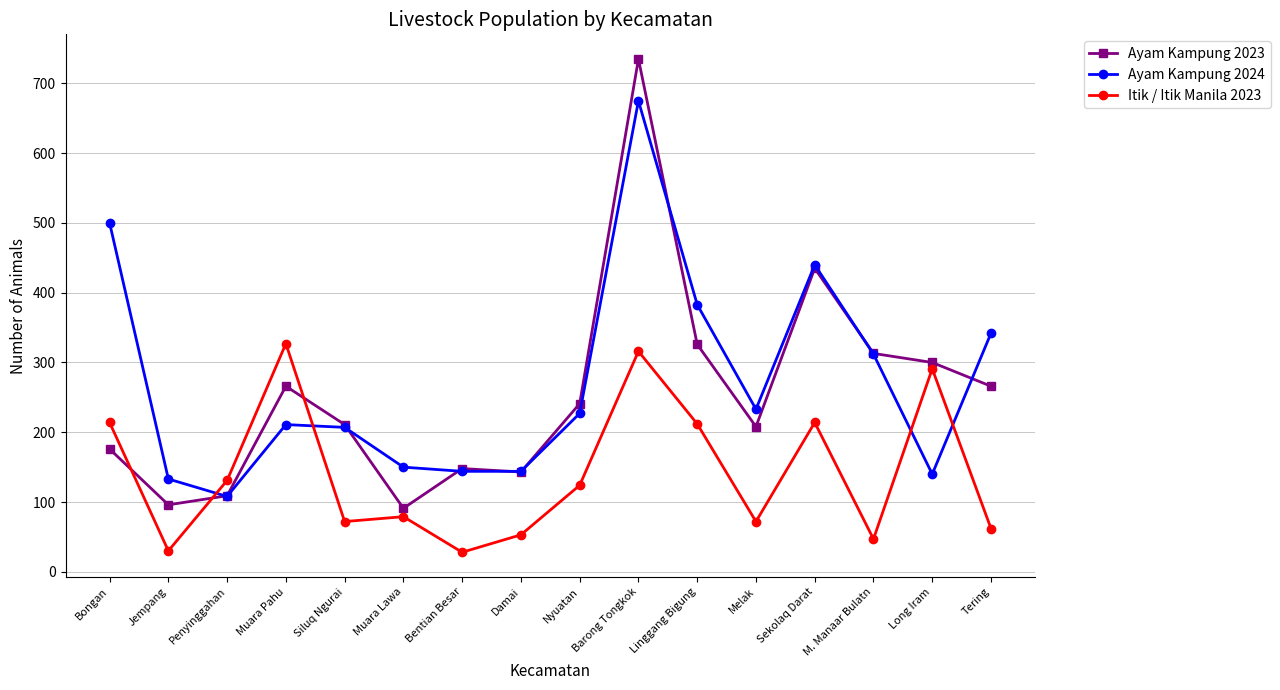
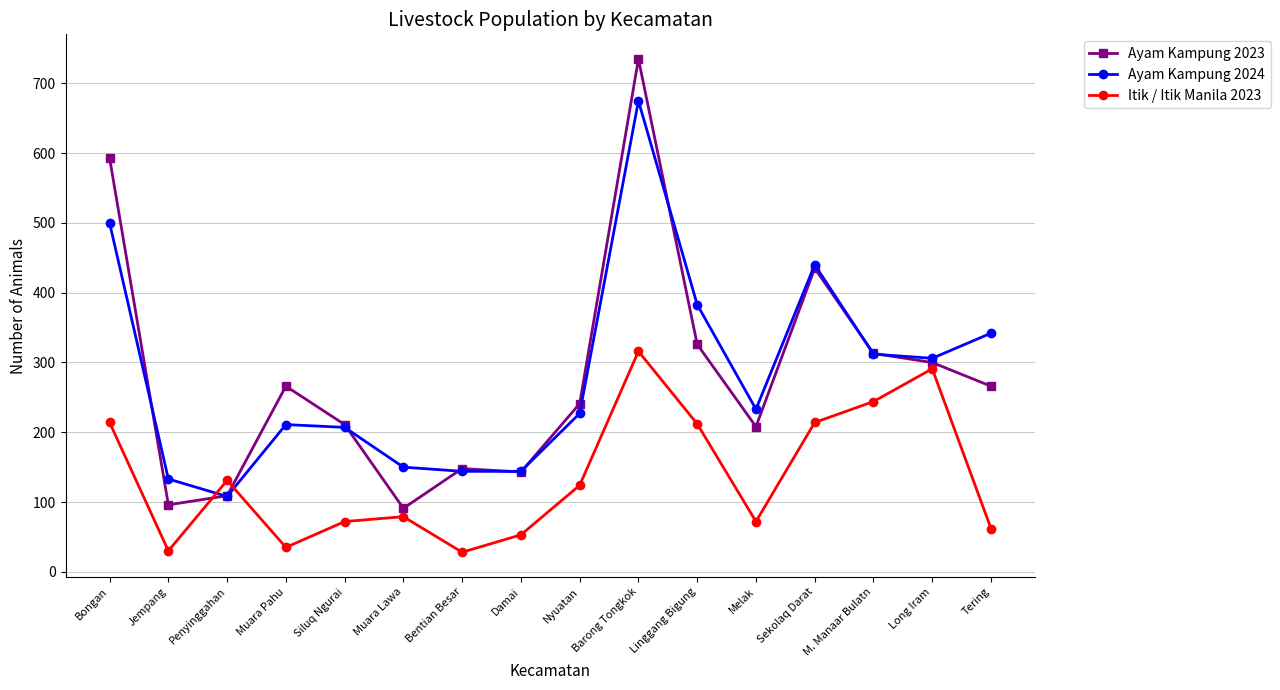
Ayam Kampung 2023, Bongan: 180 -> 590
Itik / Itik Manila 2023, Muara Pahu: 330 -> 40
Itik / Itik Manila 2023, M. Manaar Bulatn: 50 -> 240
Ayam Kampung 2024, Long Iram: 140 -> 310
